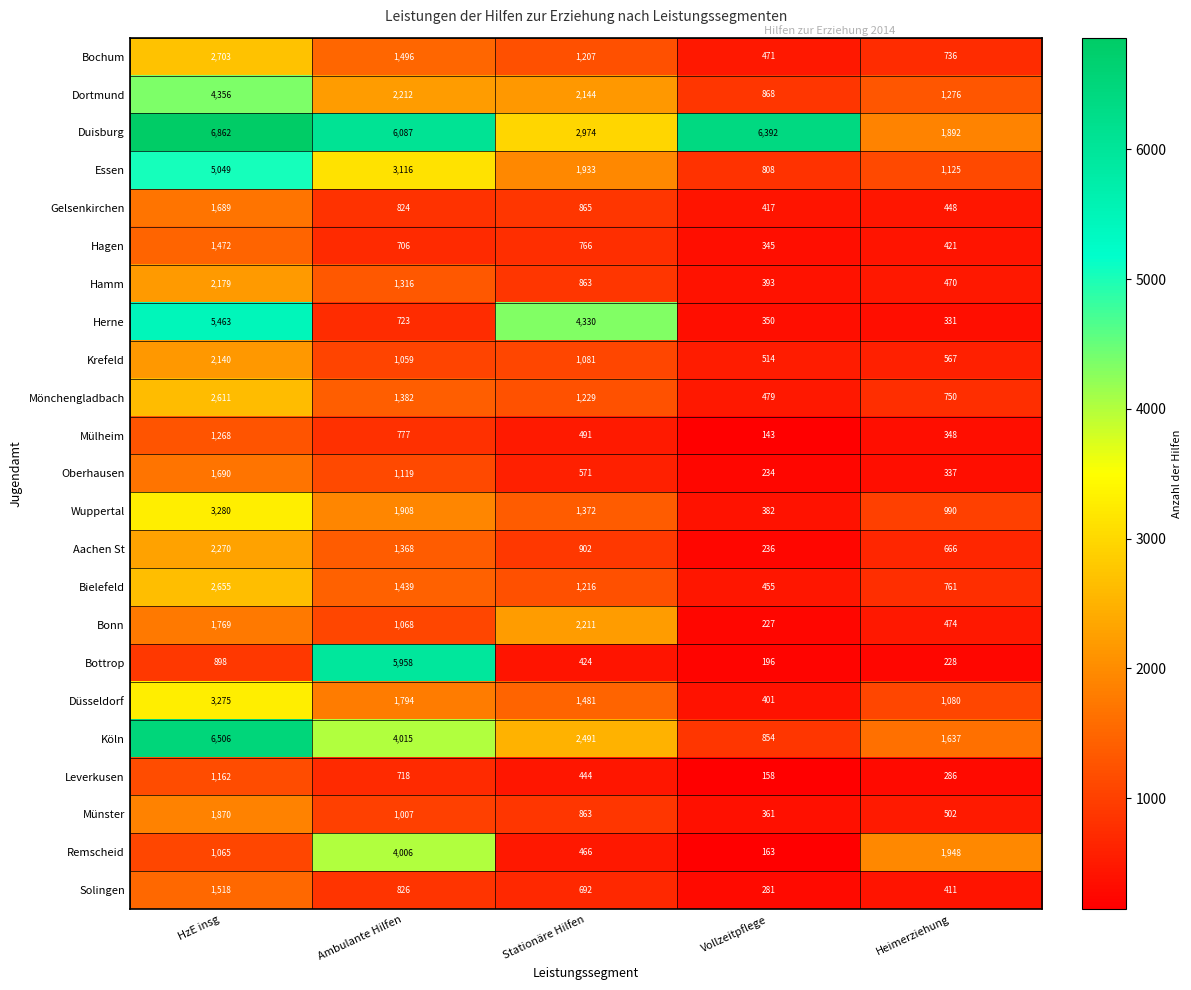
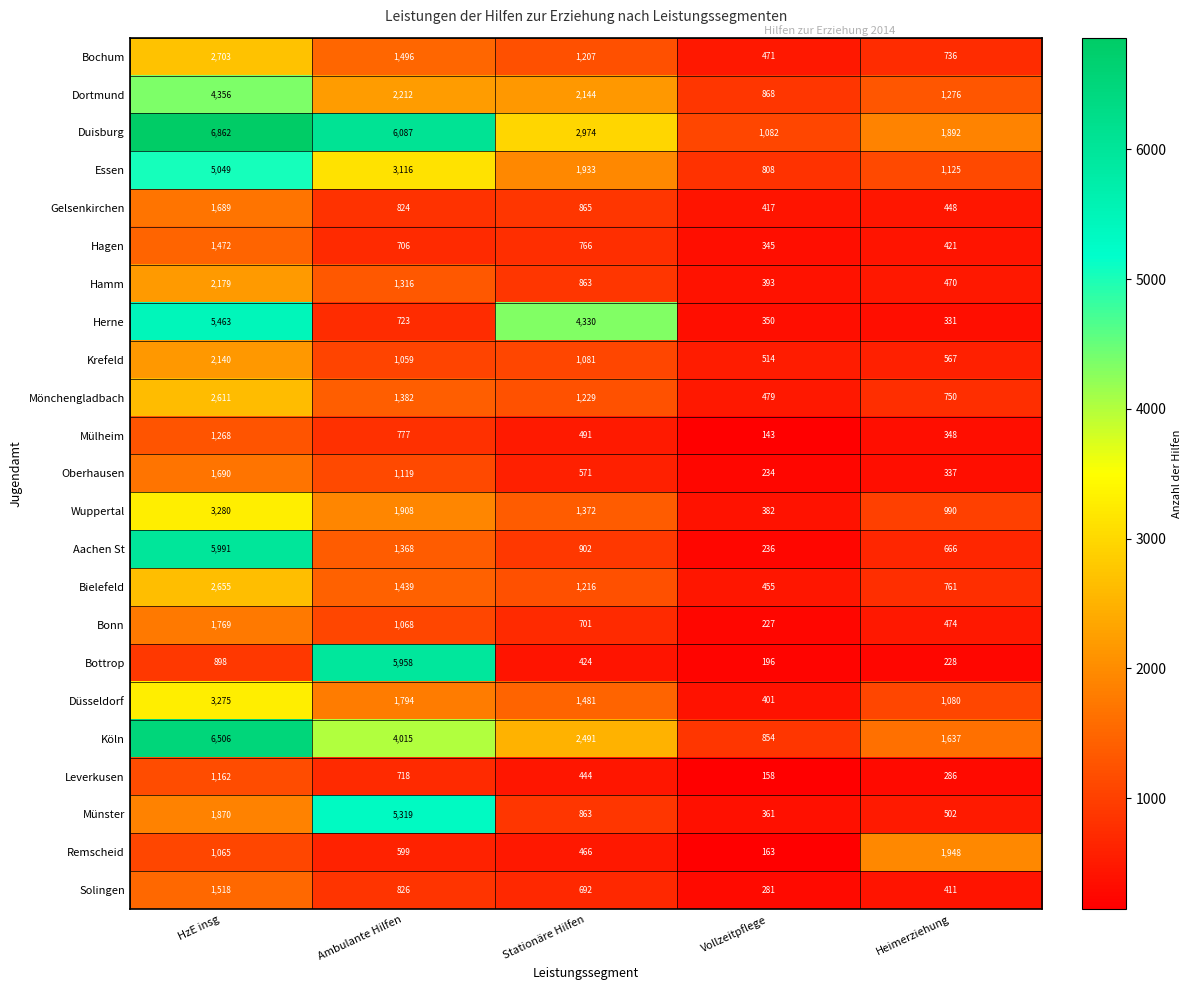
Duisburg, Vollzeitpflege: 6,392 -> 1,082
Aachen St, HzE insg: 2,270 -> 5,991
Bonn, Stationäre Hilfen: 2,211 -> 701
Münster, Ambulante Hilfen: 1,007 -> 5,319
Remscheid, Ambulante Hilfen: 4,006 -> 599
